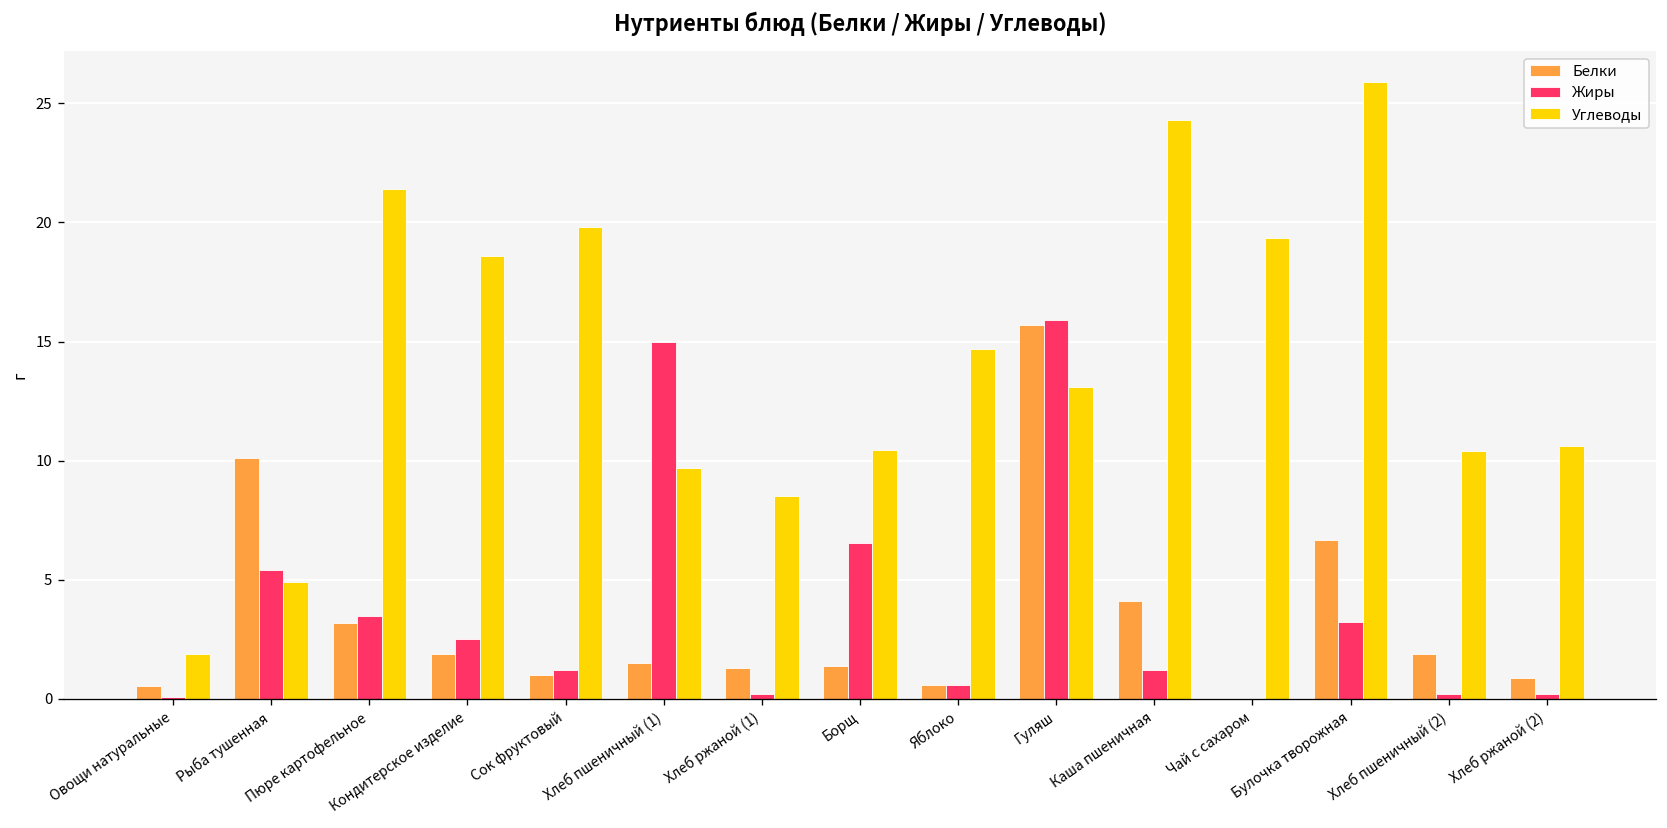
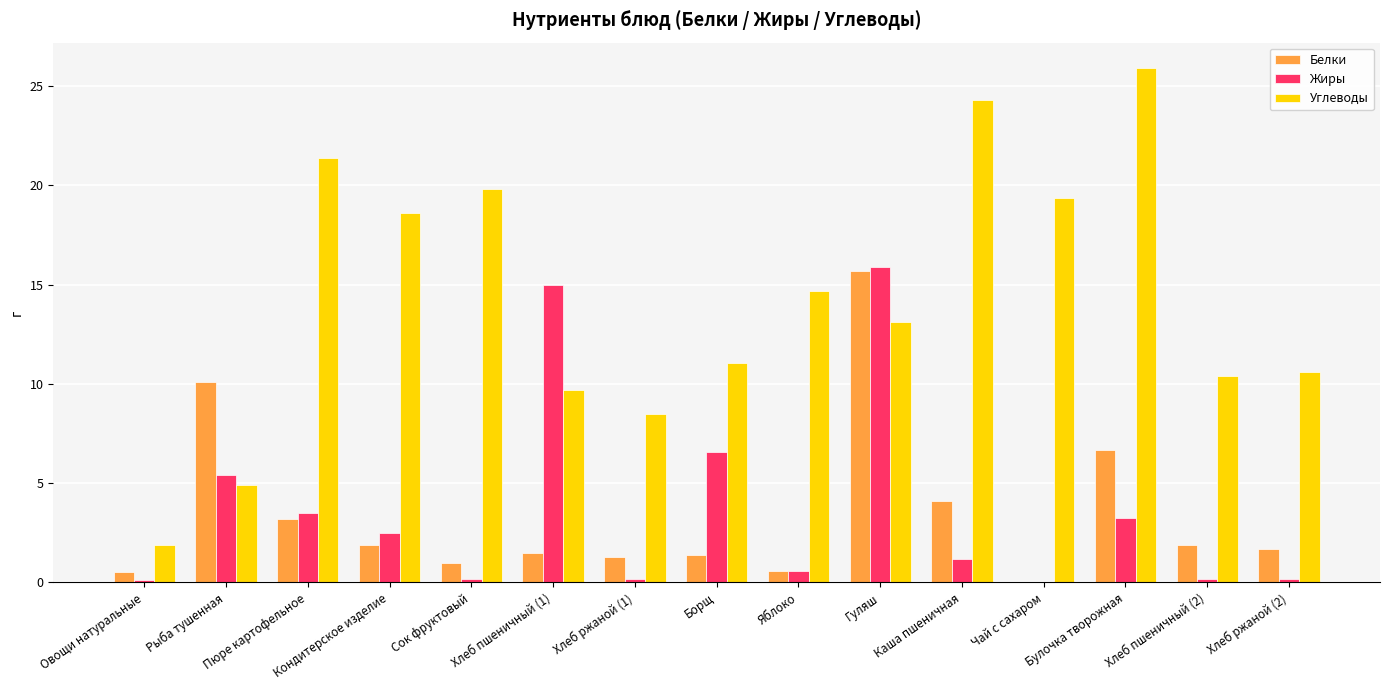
Жиры, Сок фруктовый: 1.2 -> 0.2
Углеводы, Борщ: 10.5 -> 11.1
Белки, Хлеб ржаной (2): 0.9 -> 1.7
